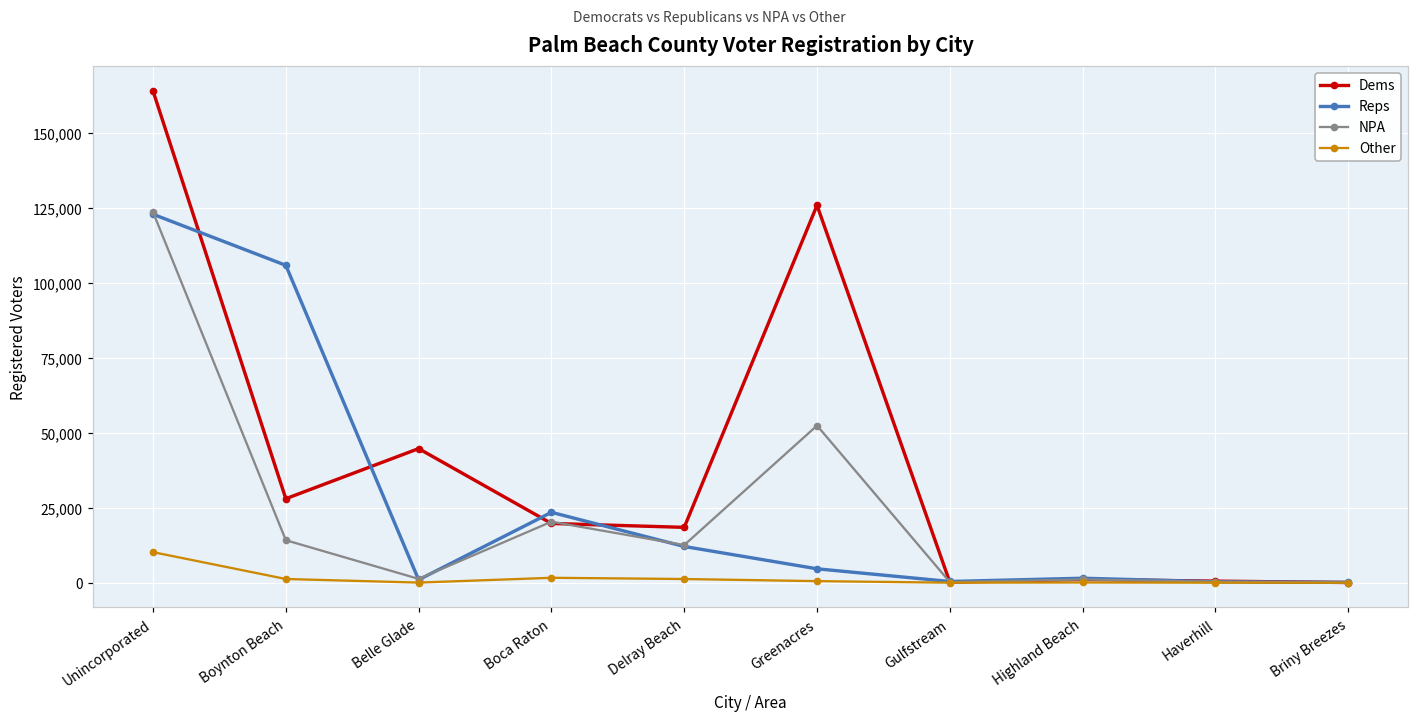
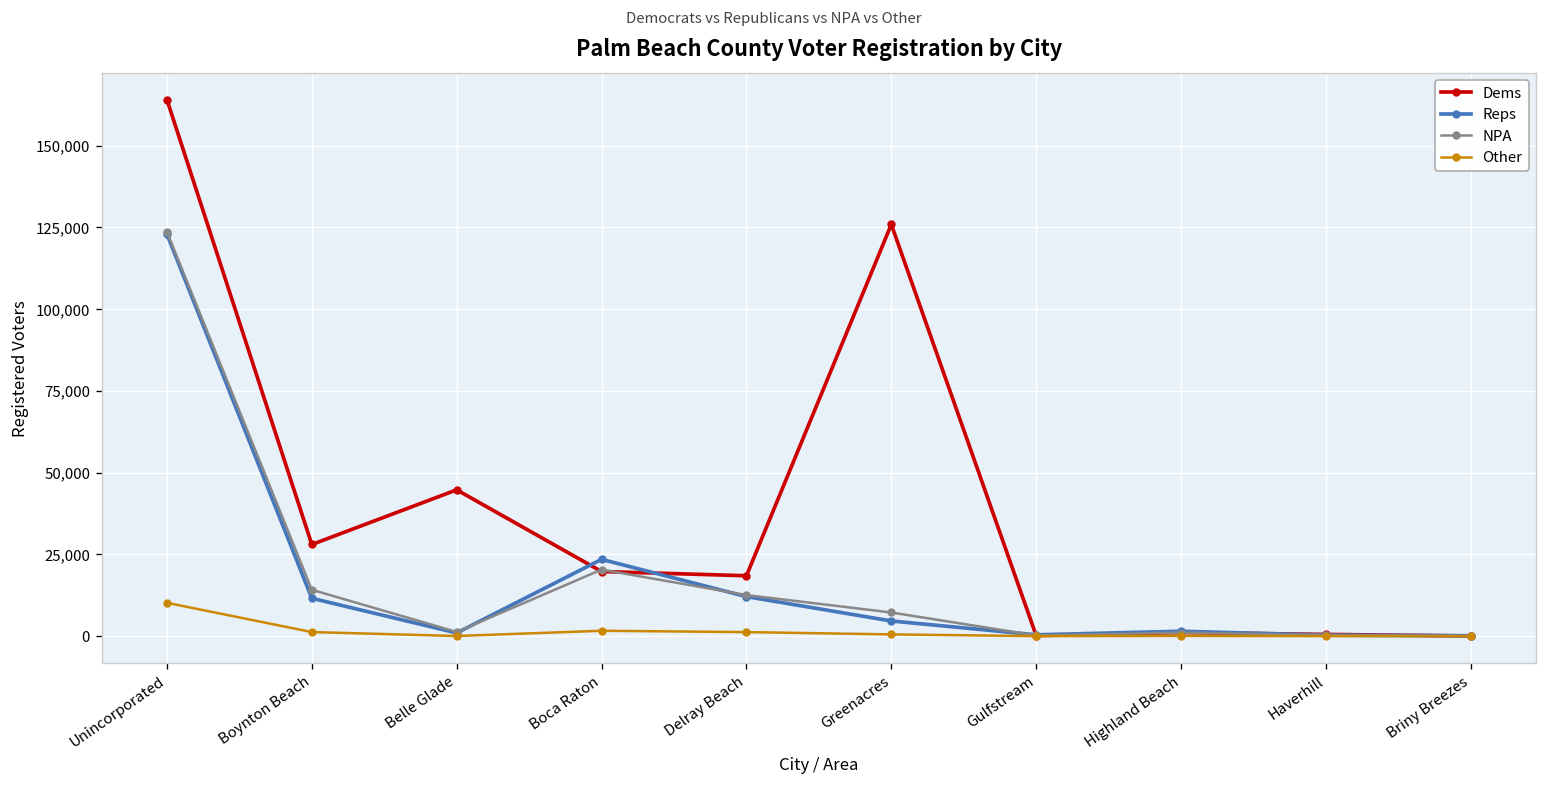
Reps, Boynton Beach: 106,000 -> 12,000
NPA, Greenacres: 52,000 -> 7,000
